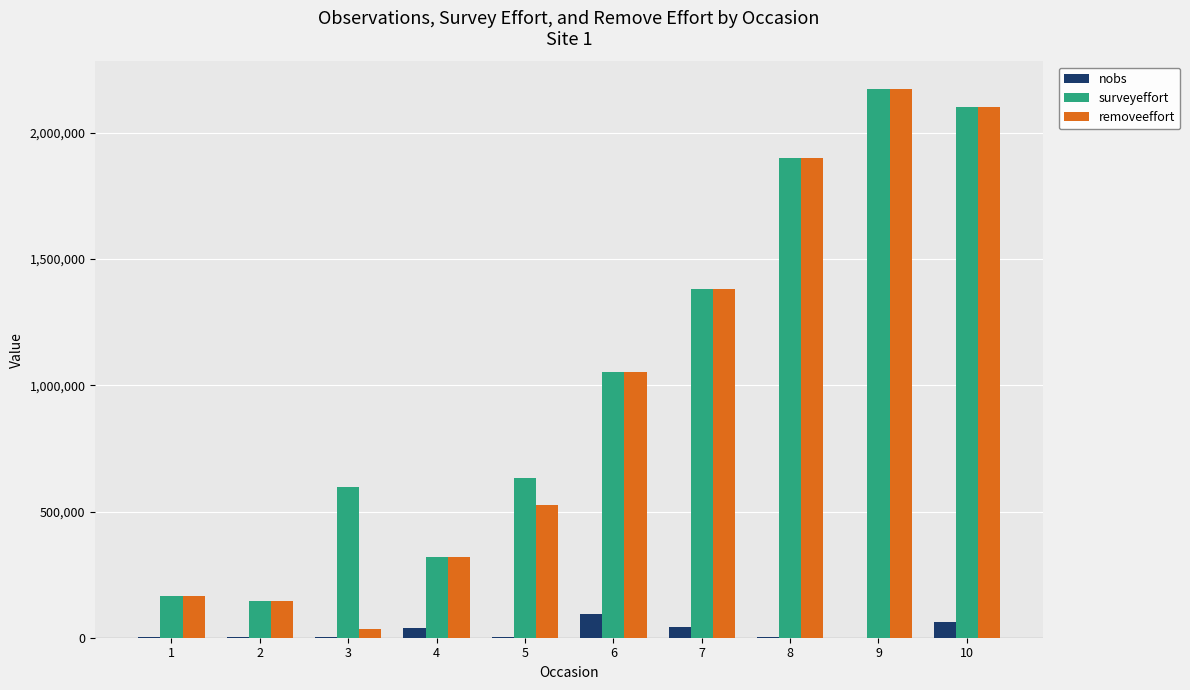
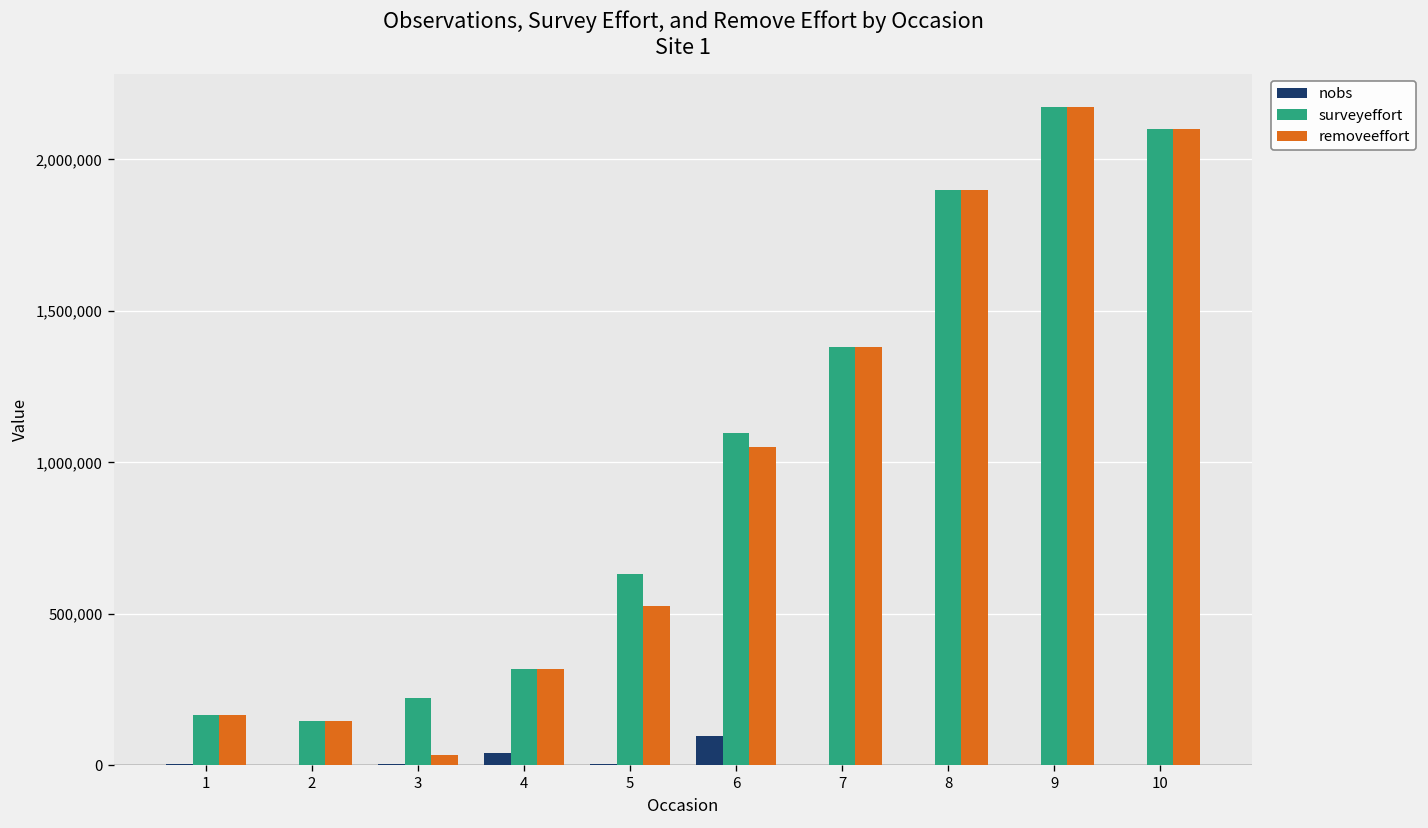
surveyeffort, 3: 600,000 -> 220,000
surveyeffort, 6: 1,050,000 -> 1,100,000
nobs, 7: 40,000 -> 0
nobs, 10: 60,000 -> 0
